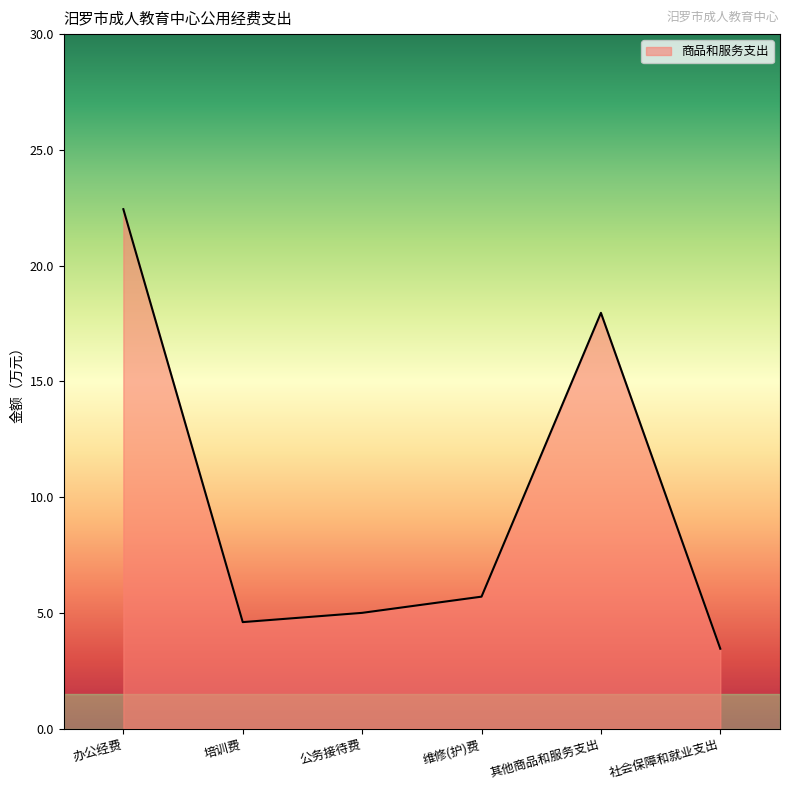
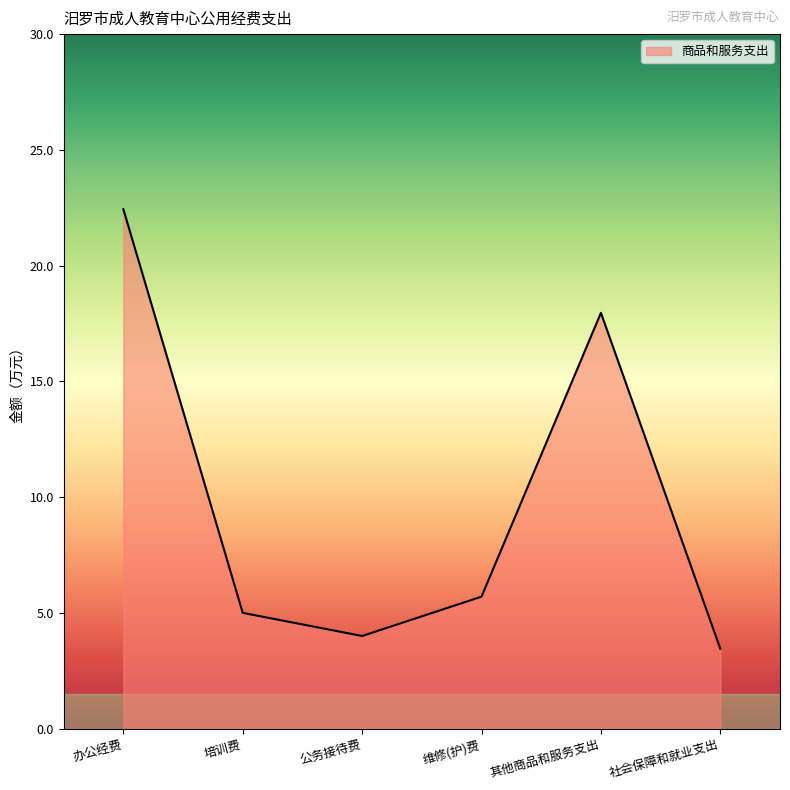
培训费: 4.6 -> 5.0
公务接待费: 5 -> 4
